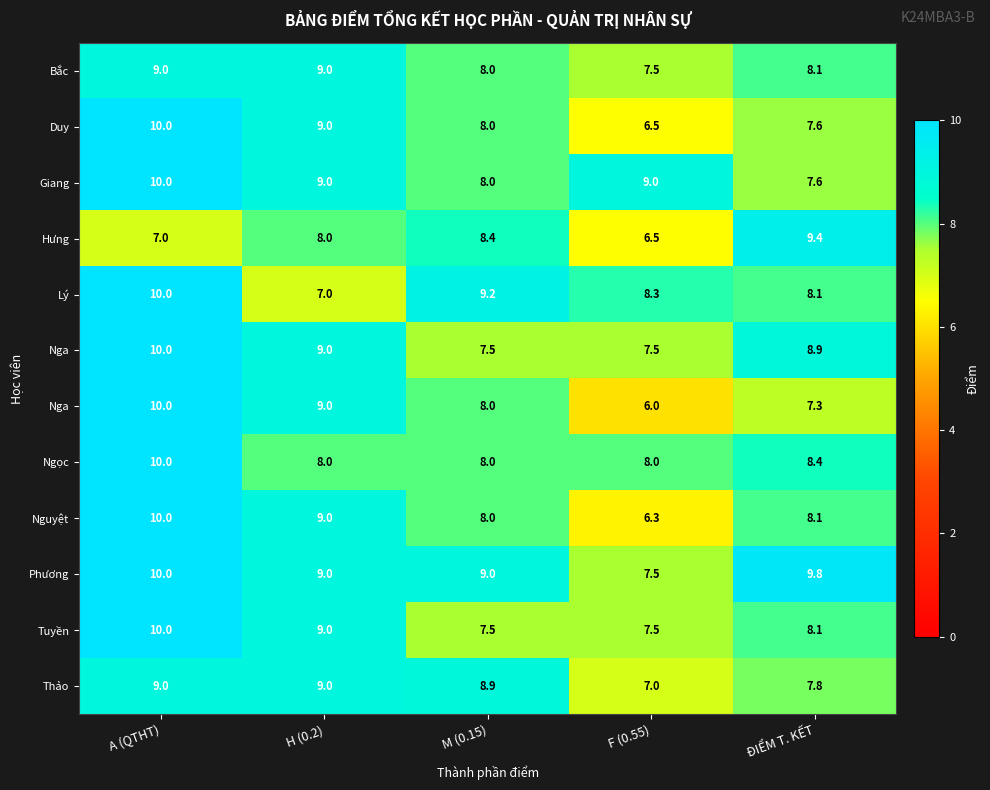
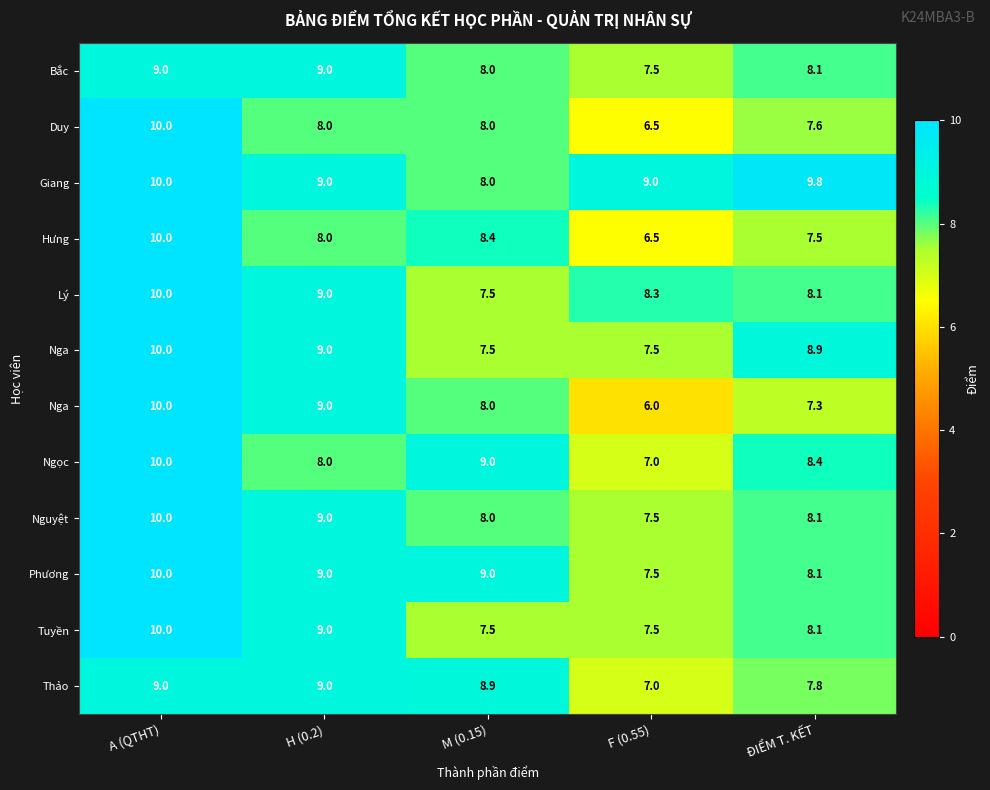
Duy, H (0.2): 9.0 -> 8.0
Giang, ĐIỂM T. KẾT: 7.6 -> 9.8
Hưng, A (QTHT): 7.0 -> 10.0
Hưng, ĐIỂM T. KẾT: 9.4 -> 7.5
Lý, H (0.2): 7.0 -> 9.0
Lý, M (0.15): 9.2 -> 7.5
Ngọc, M (0.15): 8.0 -> 9.0
Ngọc, F (0.55): 8.0 -> 7.0
Nguyệt, F (0.55): 6.3 -> 7.5
Phương, ĐIỂM T. KẾT: 9.8 -> 8.1
